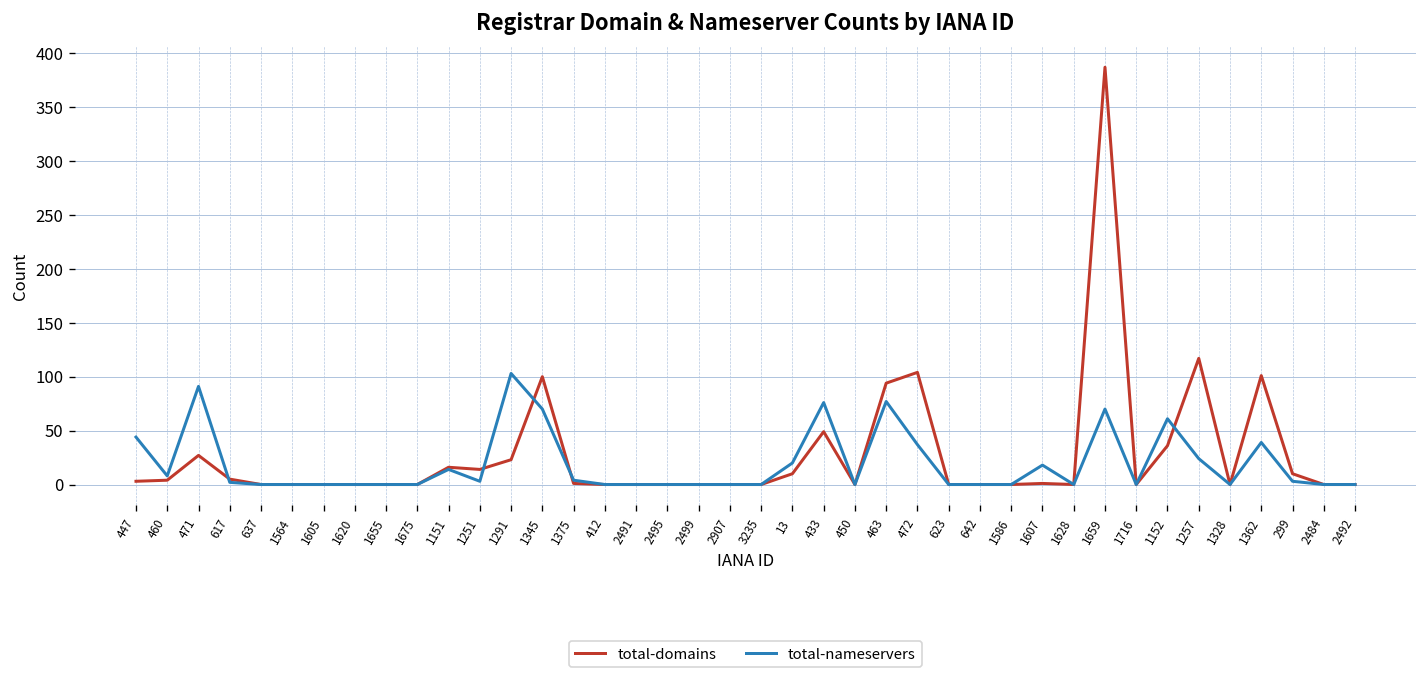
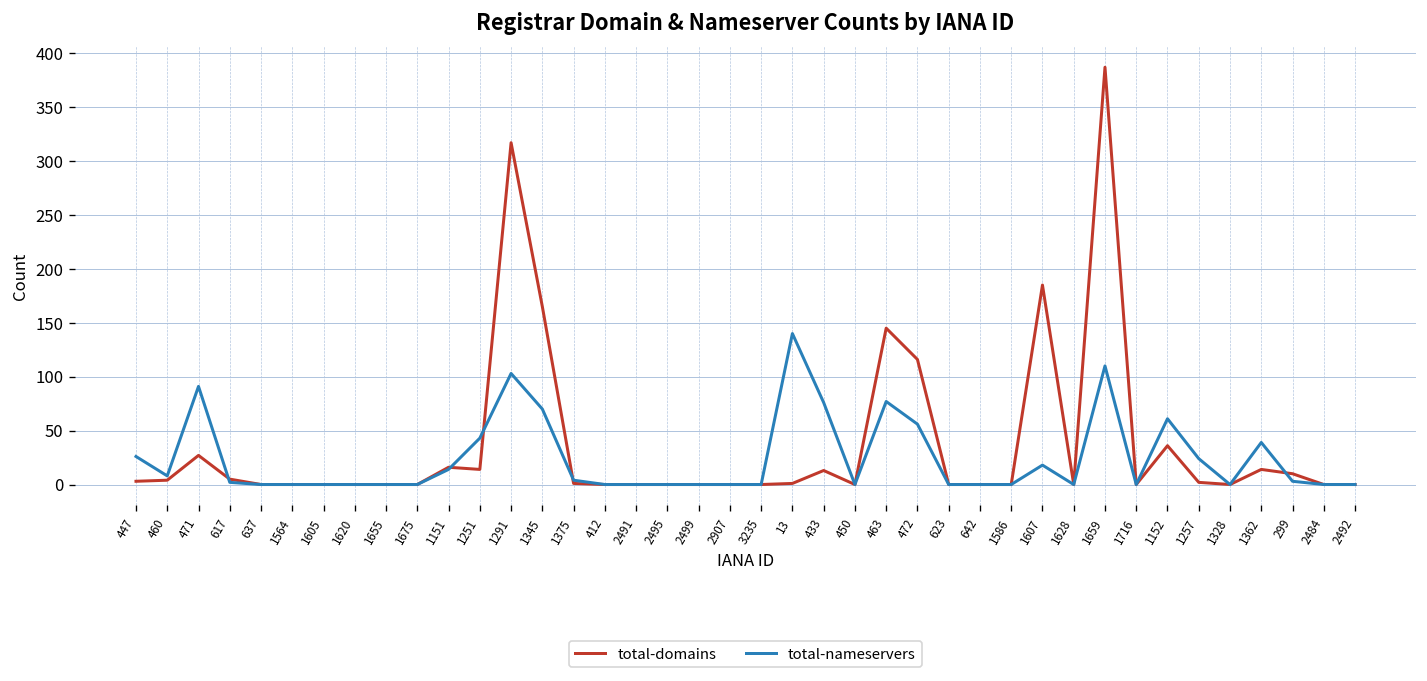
total-nameservers, 447: 40 -> 30
total-nameservers, 1251: 0 -> 40
total-domains, 1291: 20 -> 320
total-domains, 1345: 100 -> 170
total-domains, 13: 10 -> 0
total-nameservers, 13: 20 -> 140
total-domains, 433: 50 -> 10
total-domains, 463: 90 -> 150
total-domains, 472: 100 -> 120
total-nameservers, 472: 40 -> 60
total-domains, 1607: 0 -> 190
total-nameservers, 1659: 70 -> 110
total-domains, 1257: 120 -> 0
total-domains, 1362: 100 -> 10
